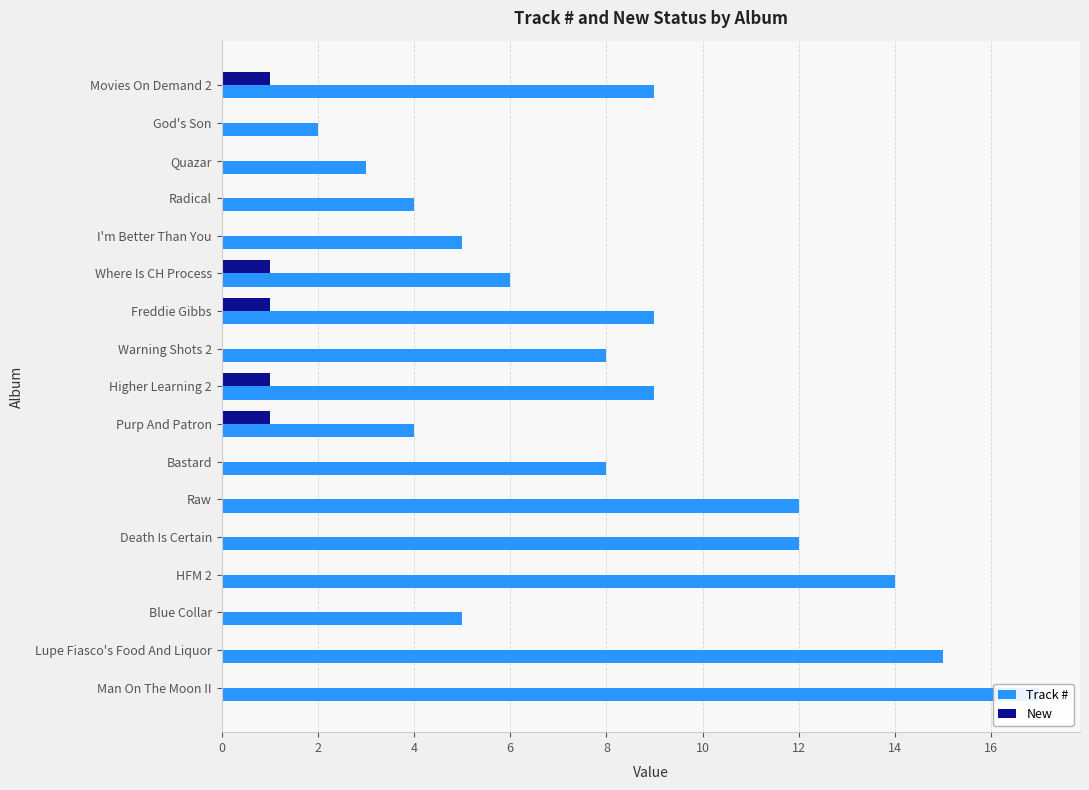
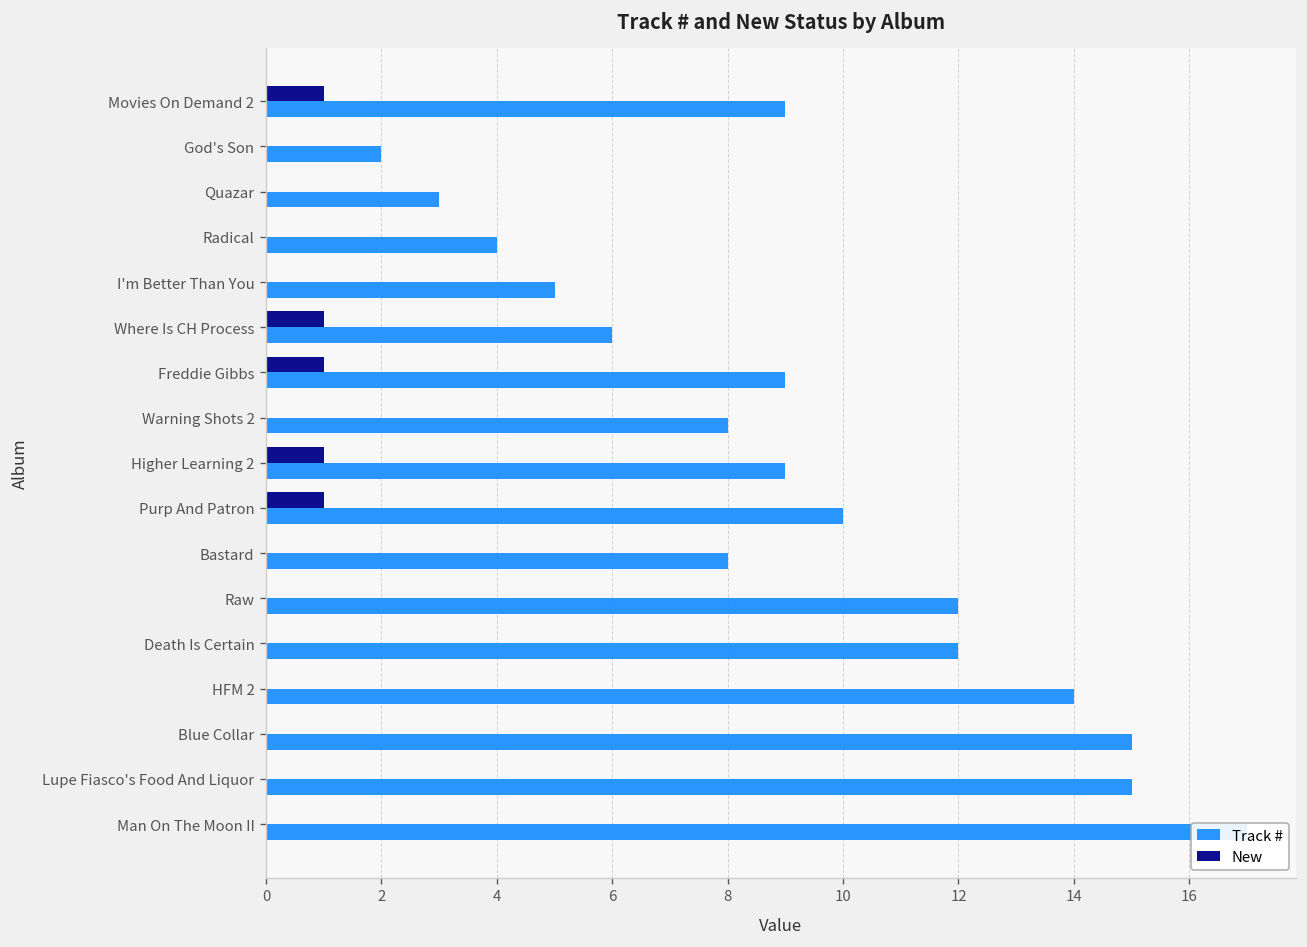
Track #, Purp And Patron: 4 -> 10
Track #, Blue Collar: 5 -> 15
